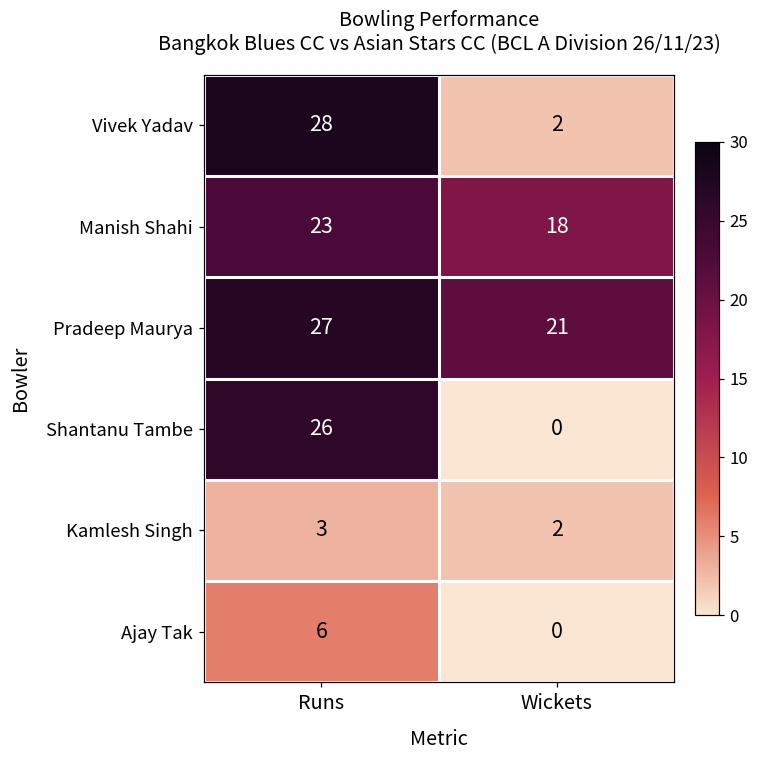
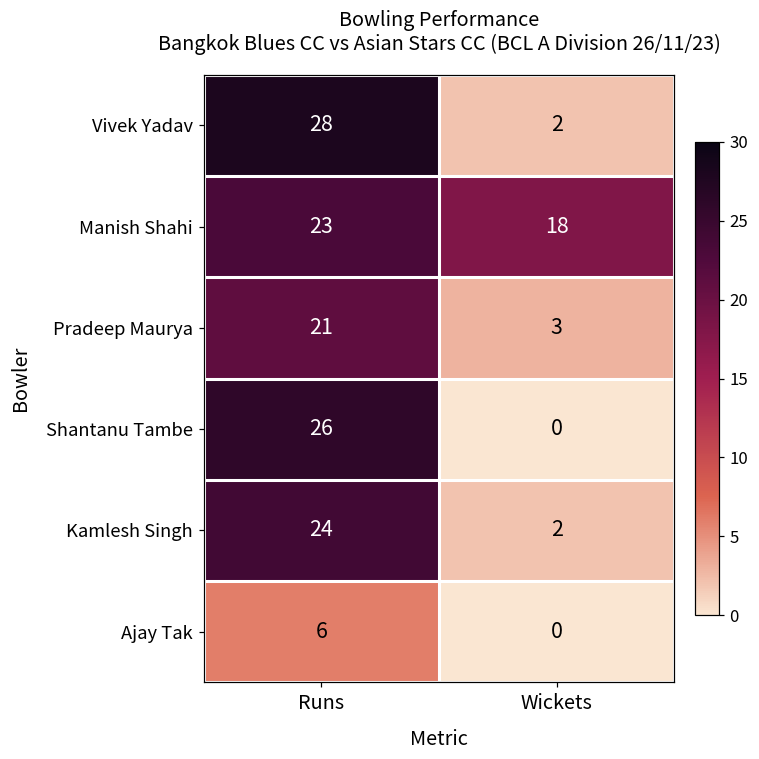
Pradeep Maurya, Runs: 27 -> 21
Pradeep Maurya, Wickets: 21 -> 3
Kamlesh Singh, Runs: 3 -> 24
